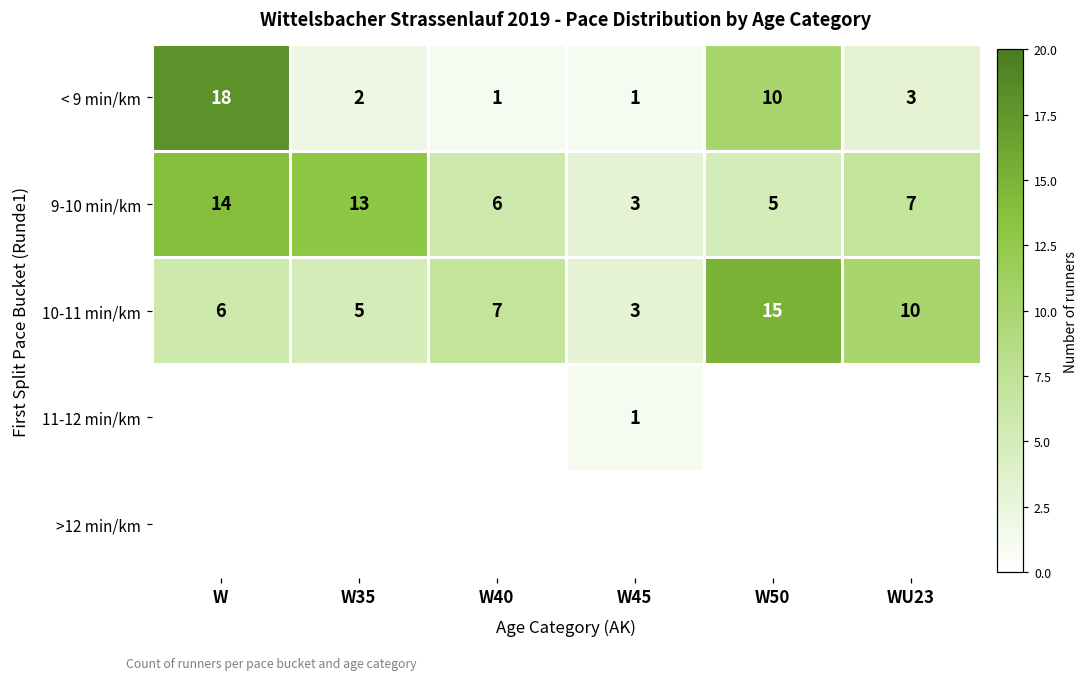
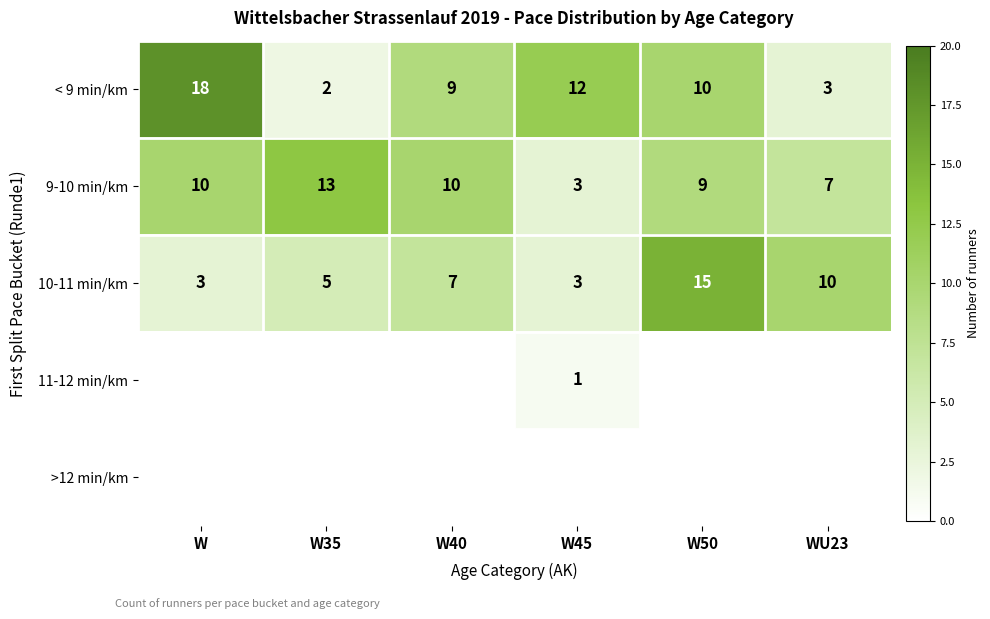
< 9 min/km, W40: 1 -> 9
< 9 min/km, W45: 1 -> 12
9-10 min/km, W: 14 -> 10
9-10 min/km, W40: 6 -> 10
9-10 min/km, W50: 5 -> 9
10-11 min/km, W: 6 -> 3
